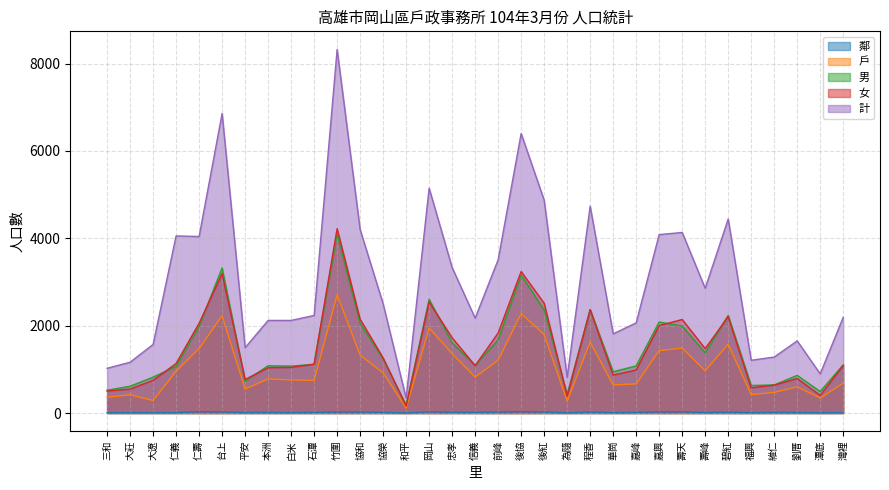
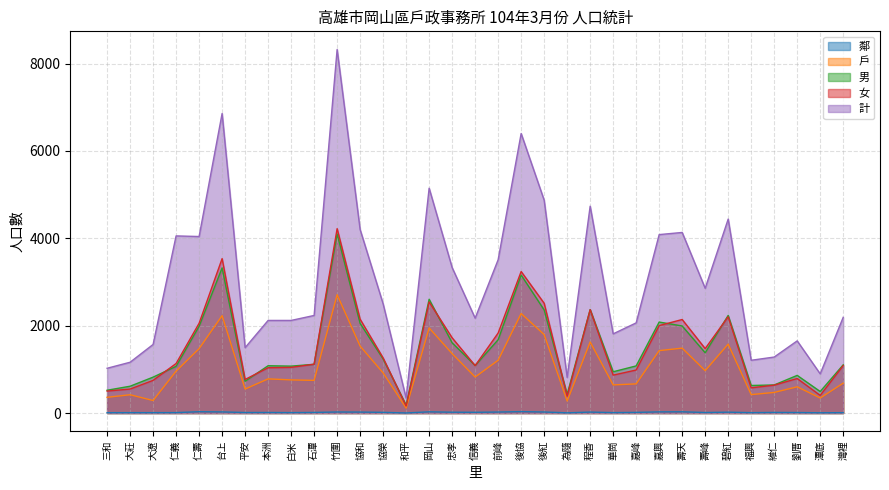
女, 台上: 3200 -> 3500
戶, 協和: 1300 -> 1500
